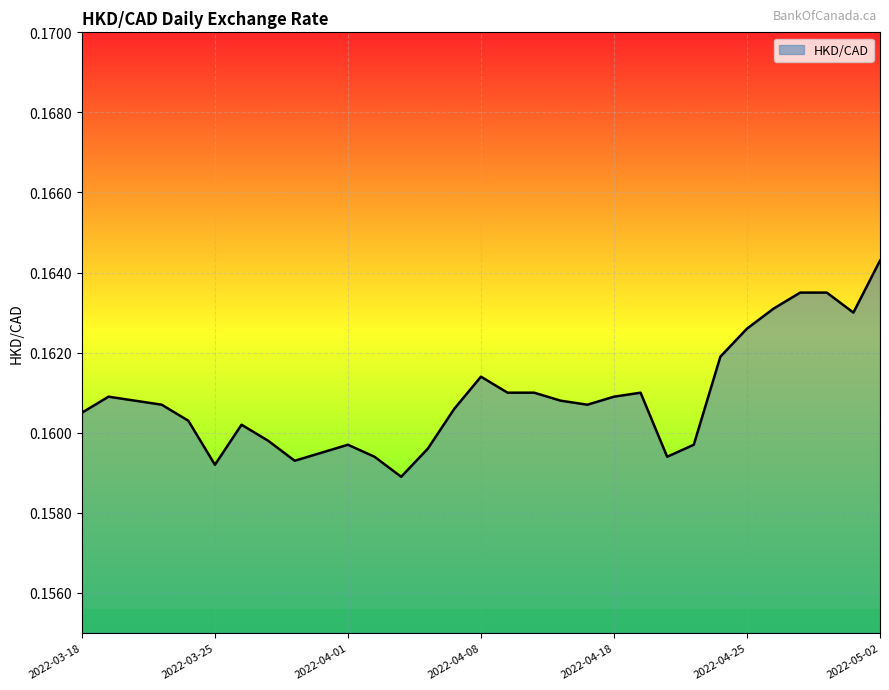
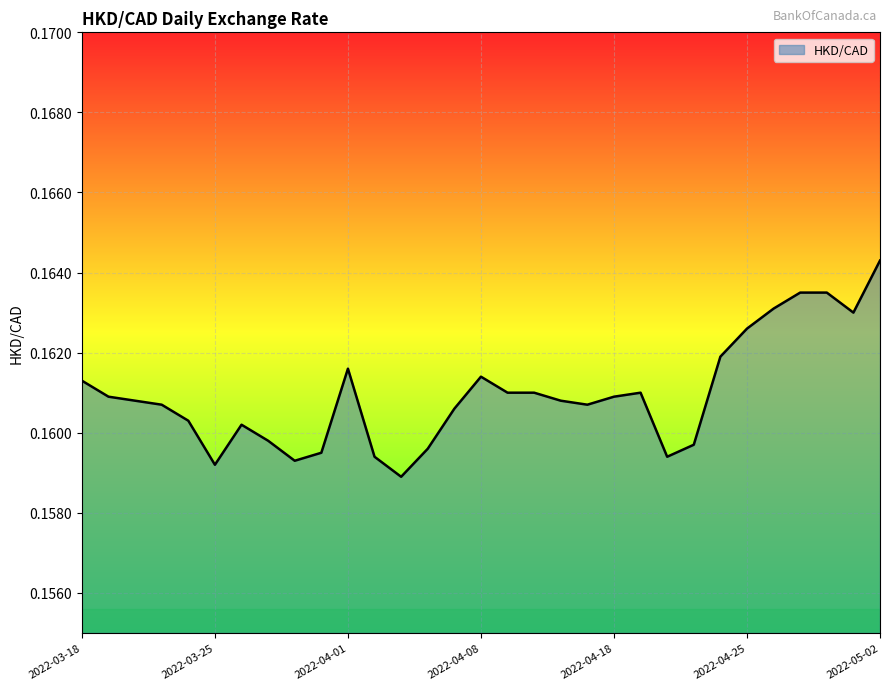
2022-03-18: 0.1605 -> 0.1613
2022-04-01: 0.1597 -> 0.1616
